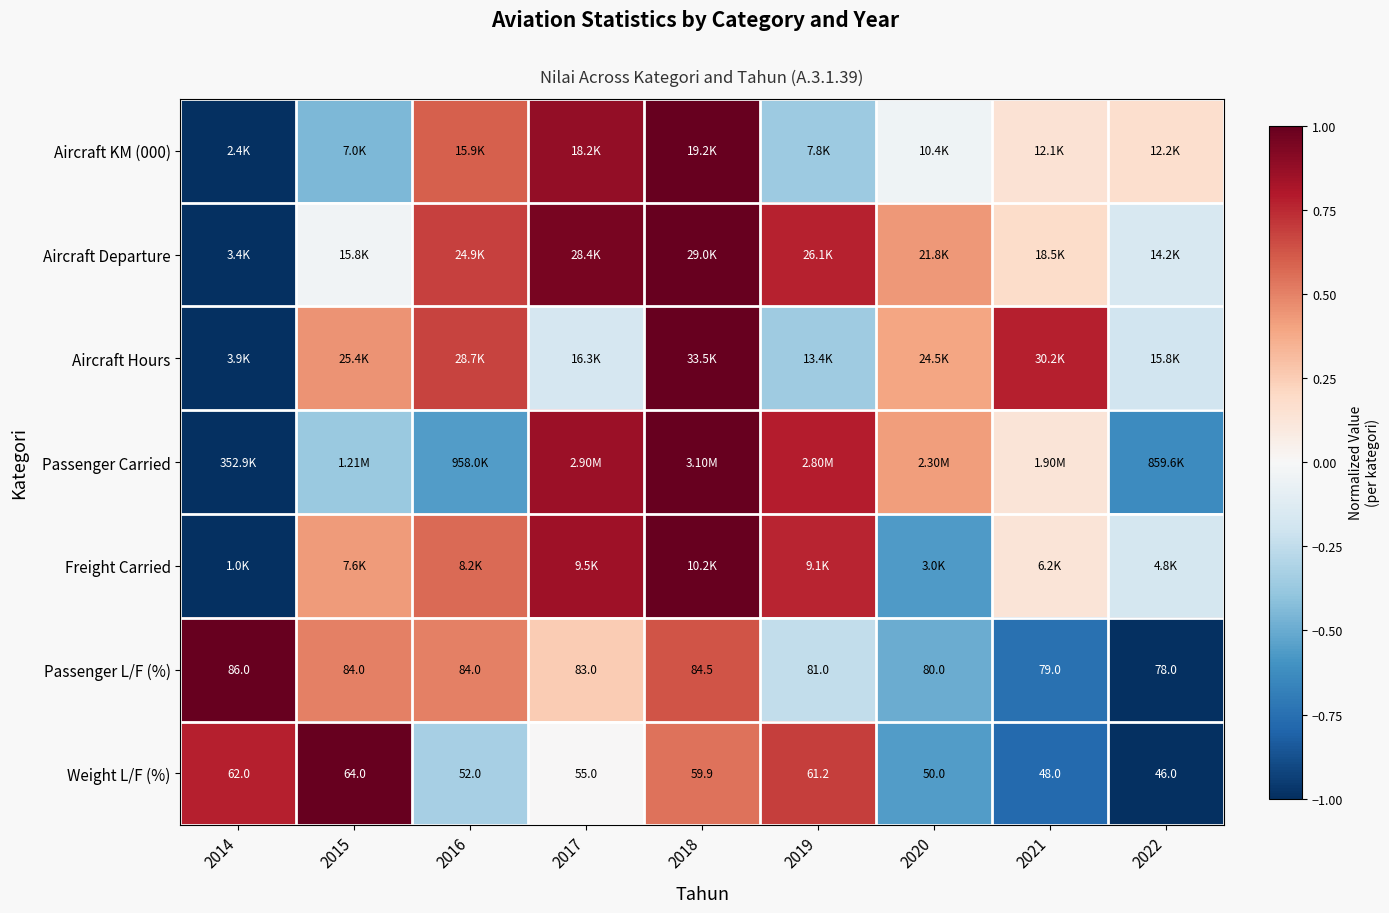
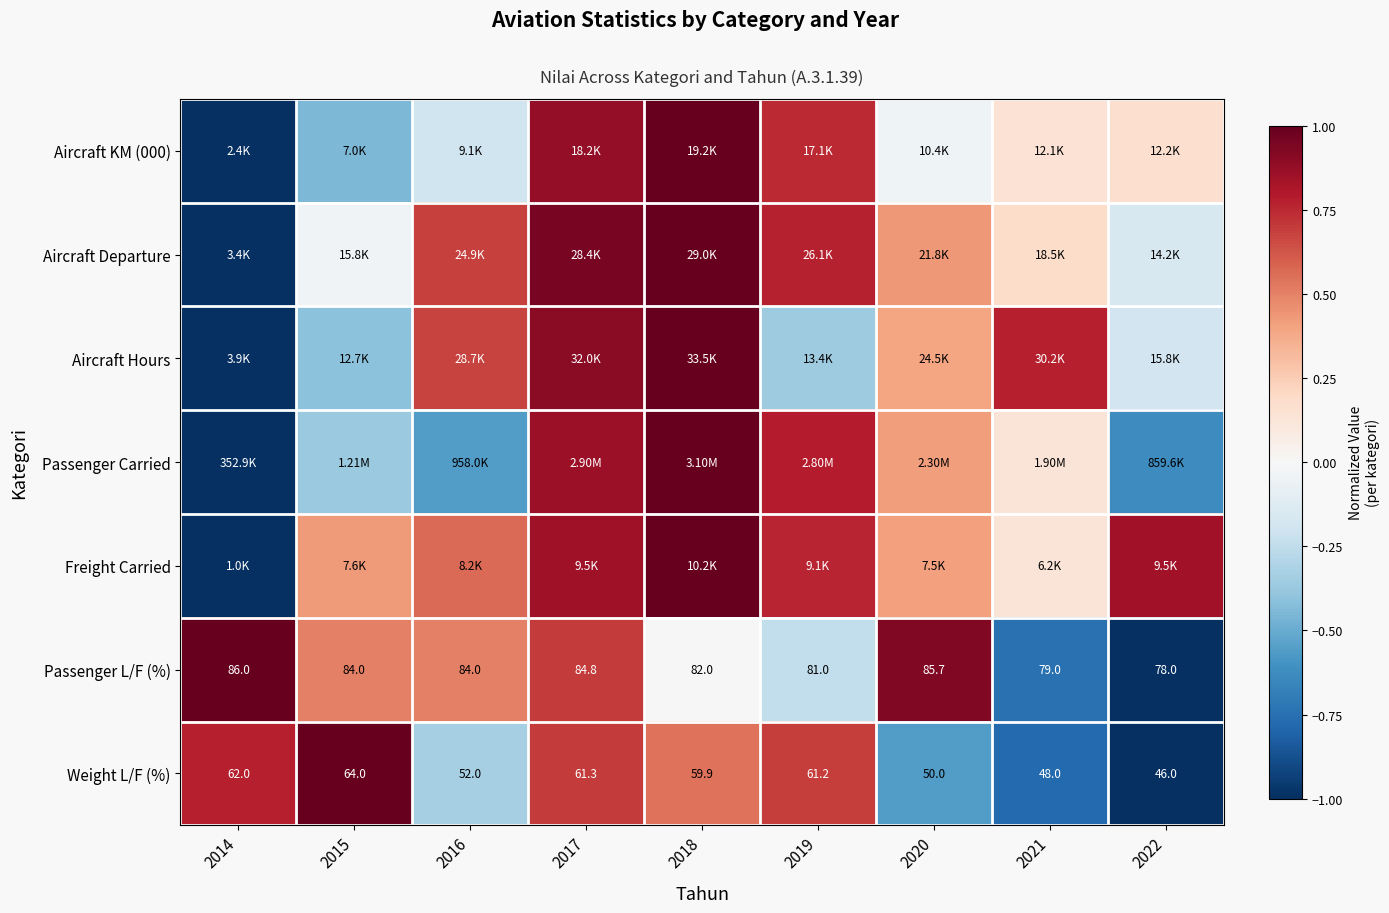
Aircraft KM (000), 2016: 15.9K -> 9.1K
Aircraft KM (000), 2019: 7.8K -> 17.1K
Aircraft Hours, 2015: 25.4K -> 12.7K
Aircraft Hours, 2017: 16.3K -> 32.0K
Freight Carried, 2020: 3.0K -> 7.5K
Freight Carried, 2022: 4.8K -> 9.5K
Passenger L/F (%), 2017: 83.0 -> 84.8
Passenger L/F (%), 2018: 84.5 -> 82.0
Passenger L/F (%), 2020: 80.0 -> 85.7
Weight L/F (%), 2017: 55.0 -> 61.3
